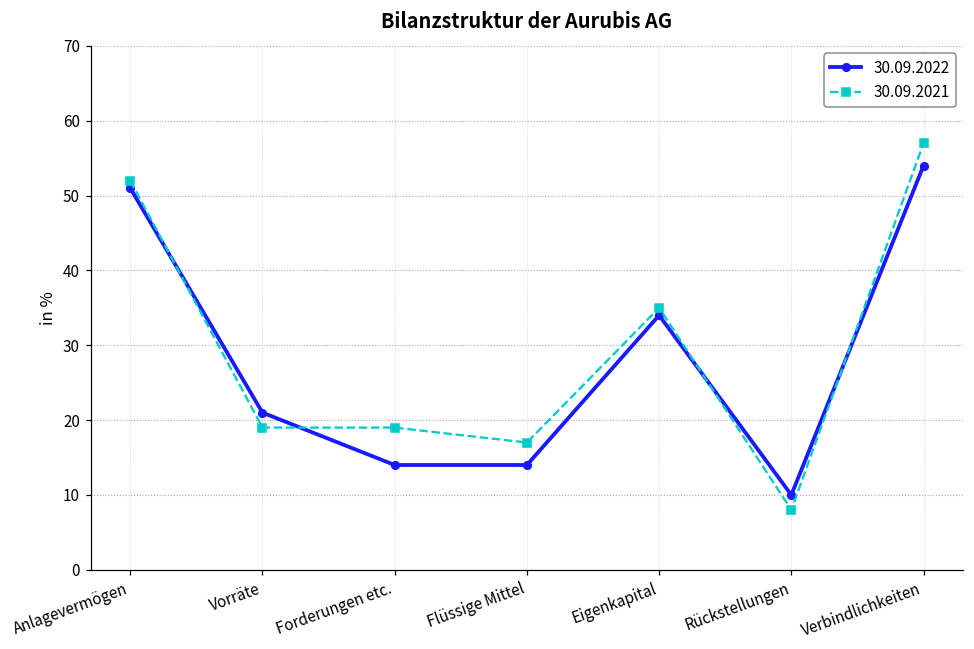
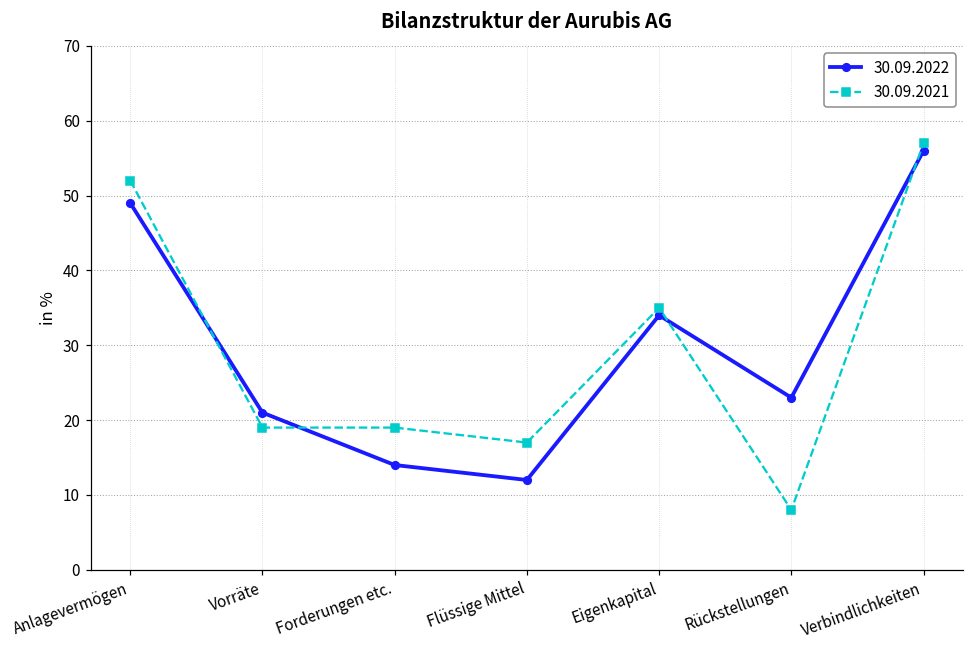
30.09.2022, Anlagevermögen: 51 -> 49
30.09.2022, Flüssige Mittel: 14 -> 12
30.09.2022, Rückstellungen: 10 -> 23
30.09.2022, Verbindlichkeiten: 54 -> 56
